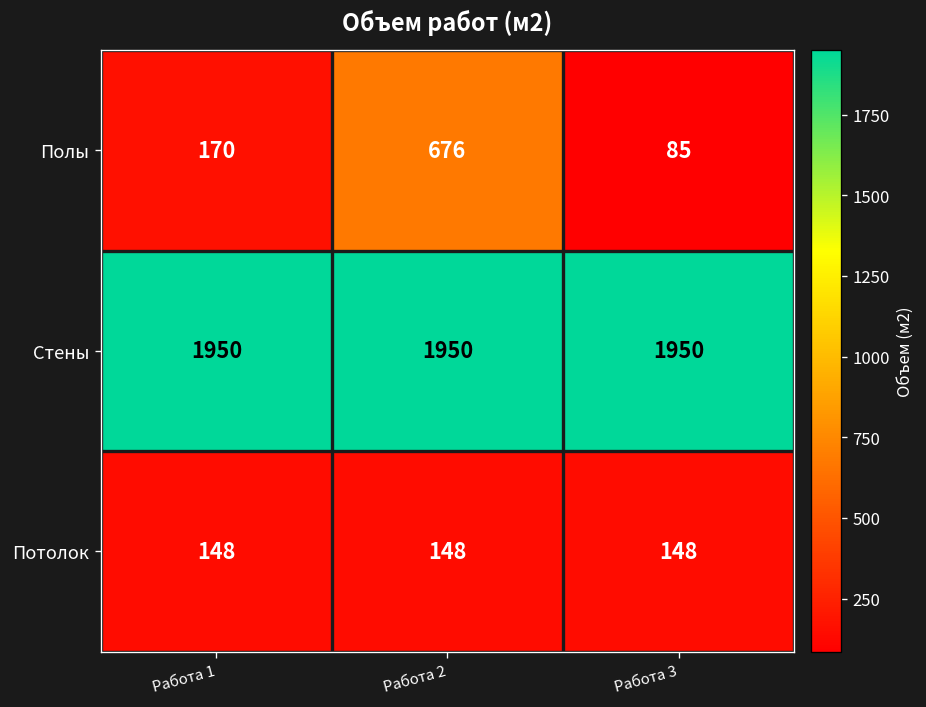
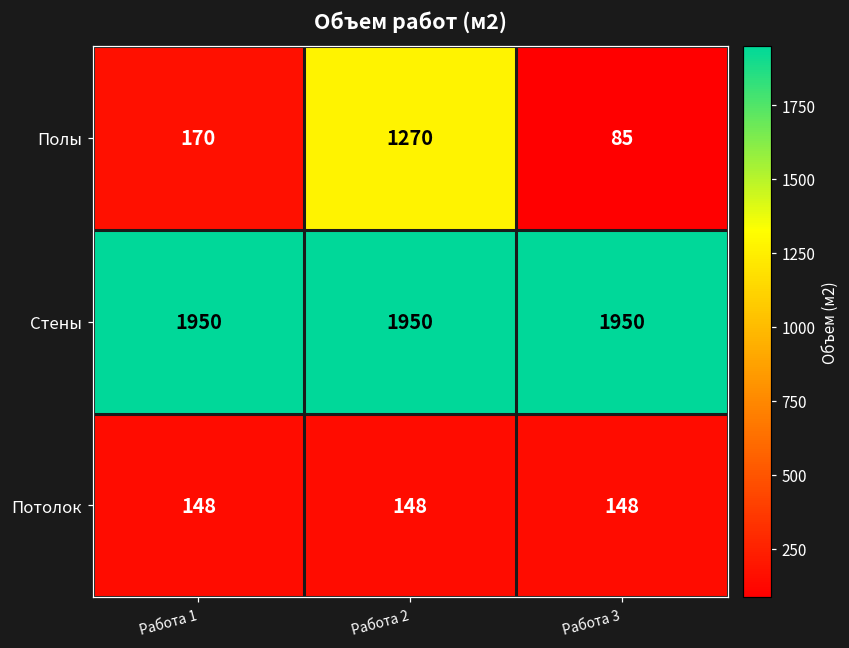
Полы, Работа 2: 676 -> 1270
